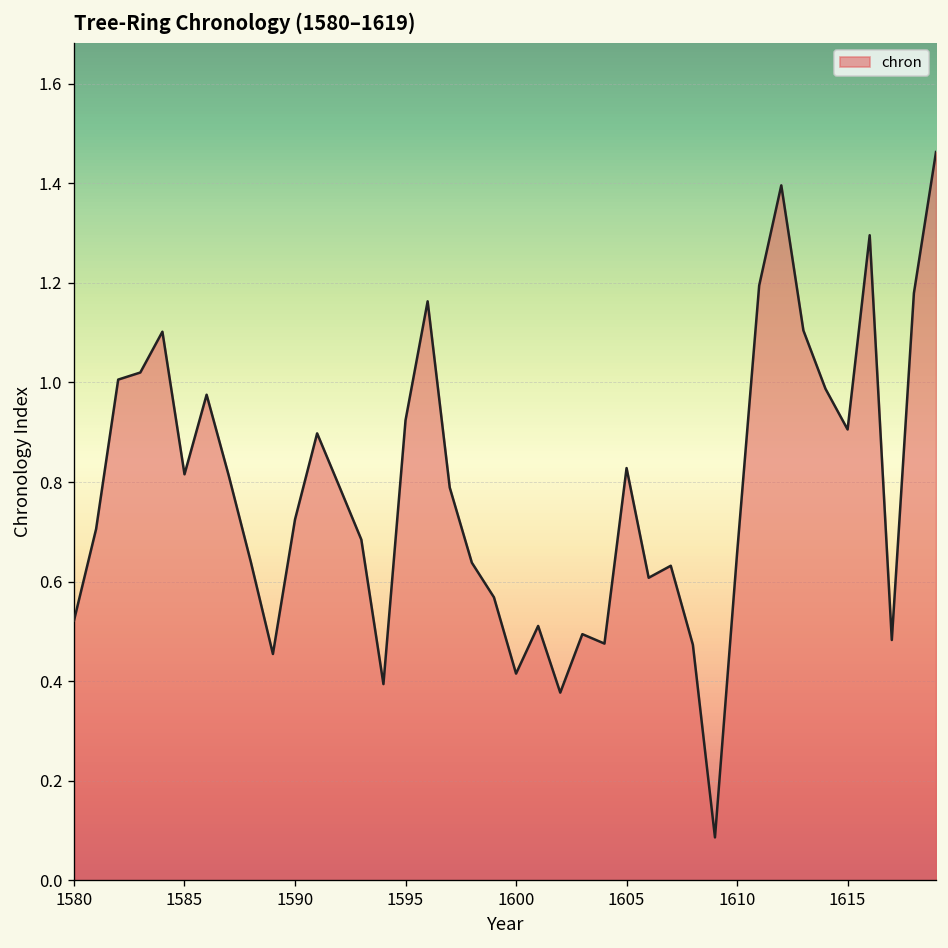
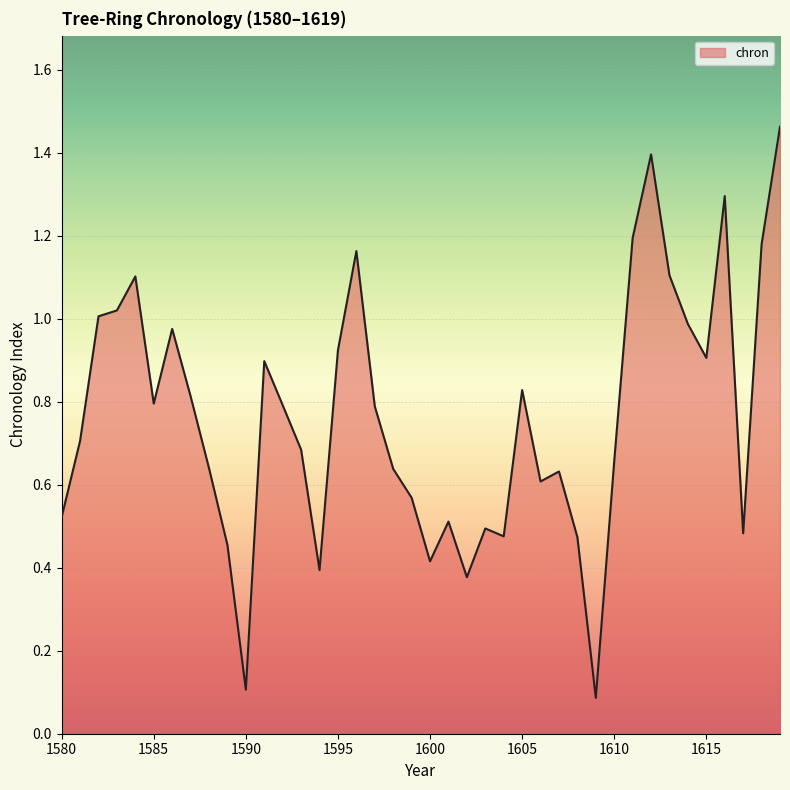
1585: 0.82 -> 0.80
1590: 0.72 -> 0.11
